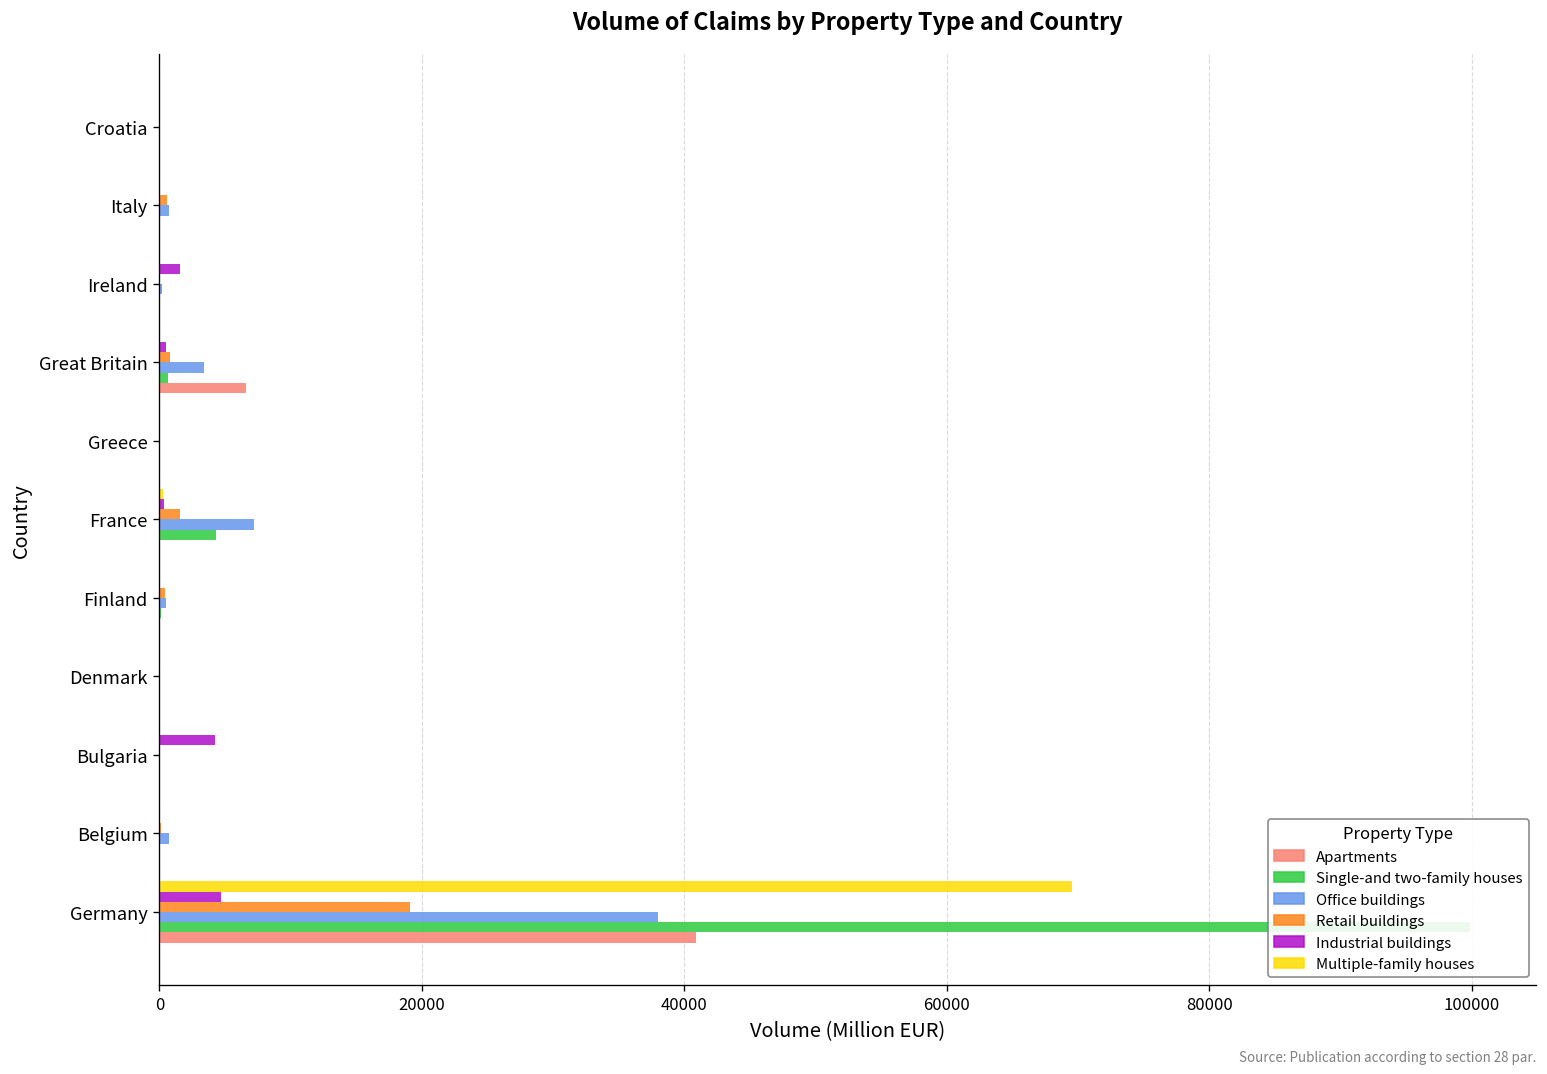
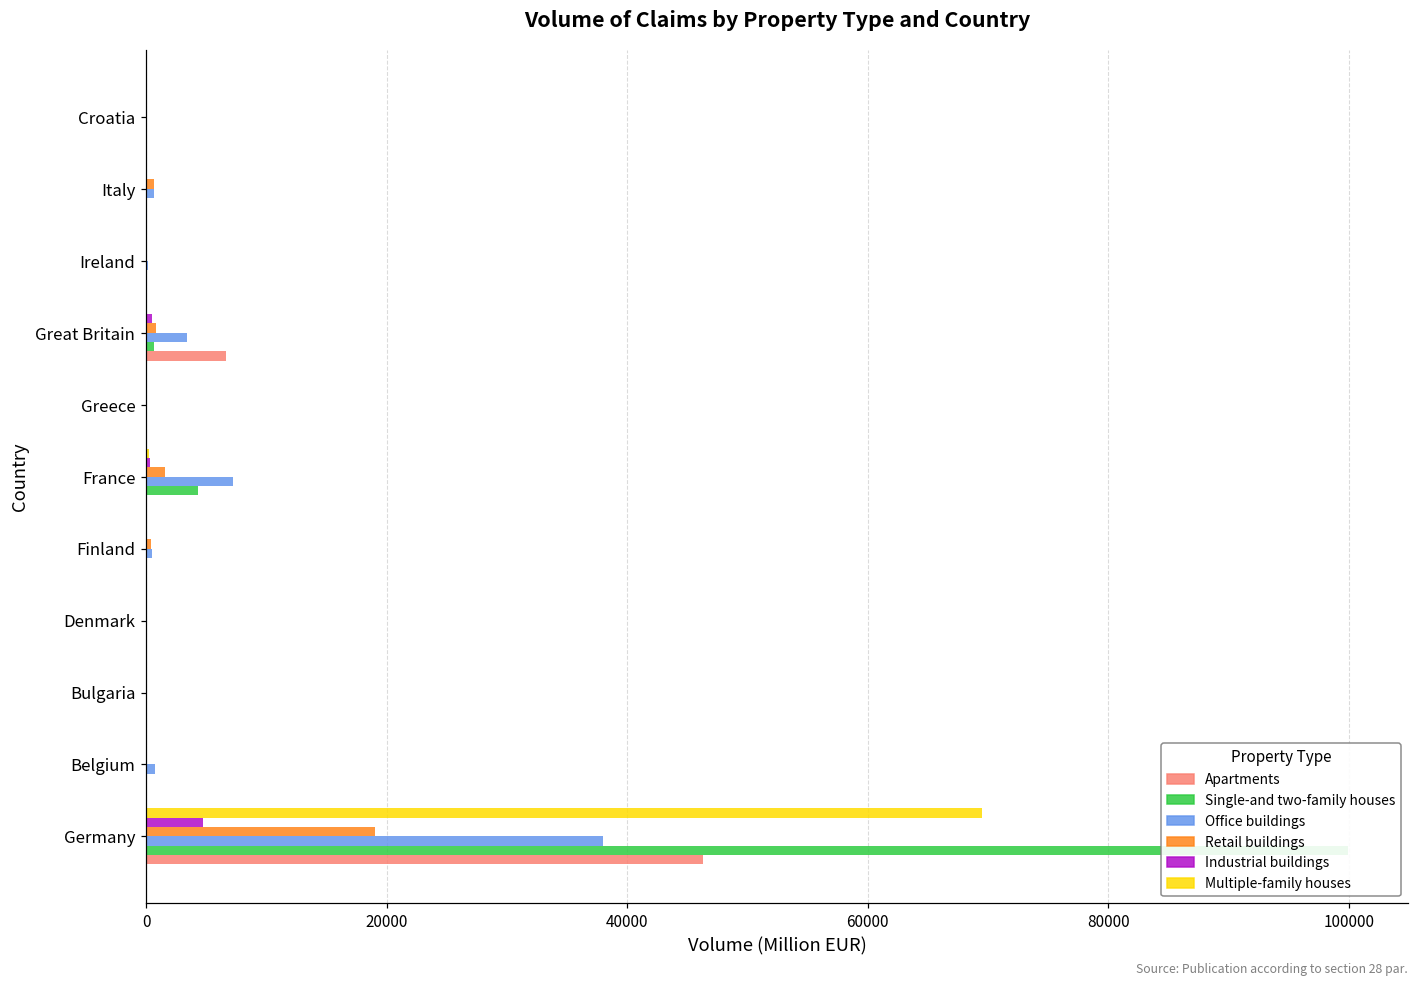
Industrial buildings, Ireland: 1600 -> 0
Industrial buildings, Bulgaria: 4300 -> 0
Apartments, Germany: 40900 -> 46300
